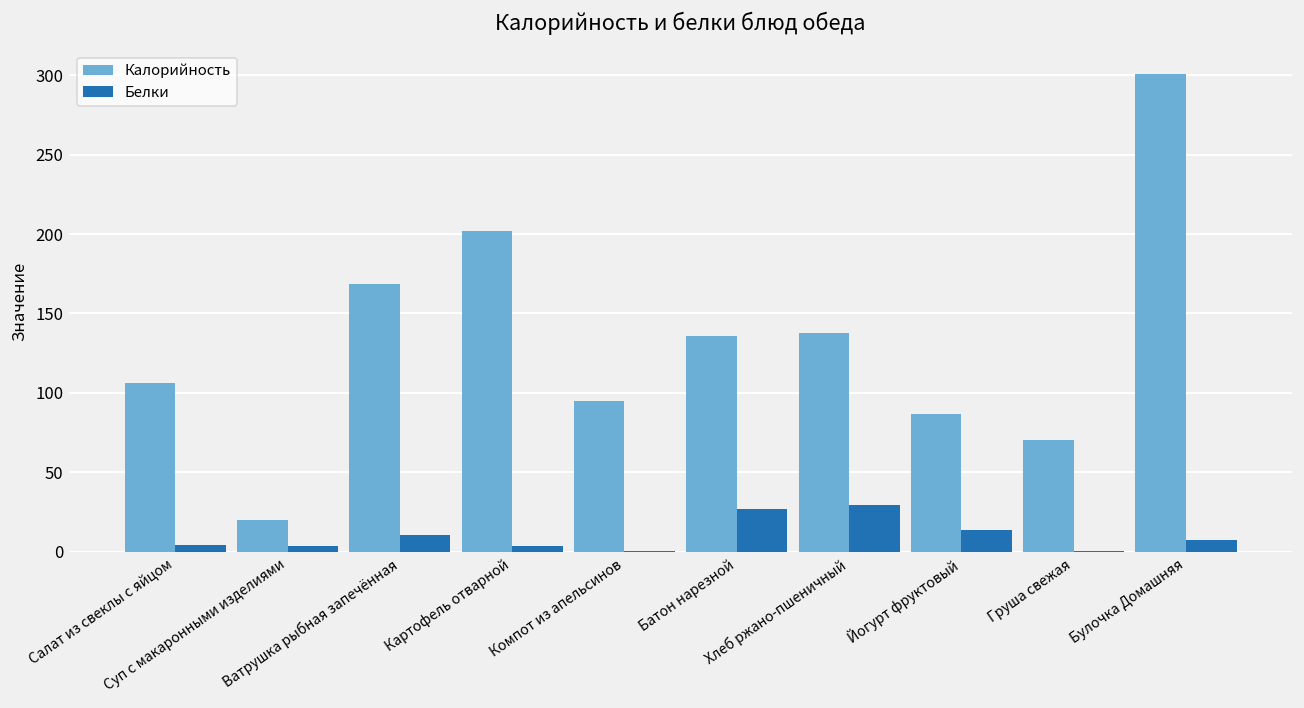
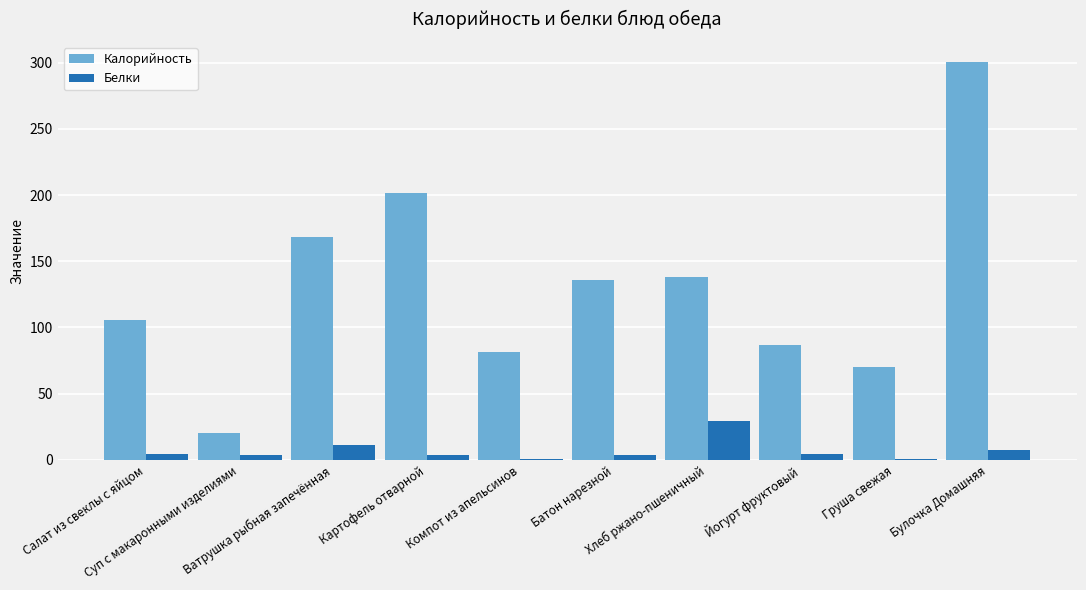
Калорийность, Компот из апельсинов: 95 -> 81
Белки, Батон нарезной: 27 -> 4
Белки, Йогурт фруктовый: 14 -> 4
